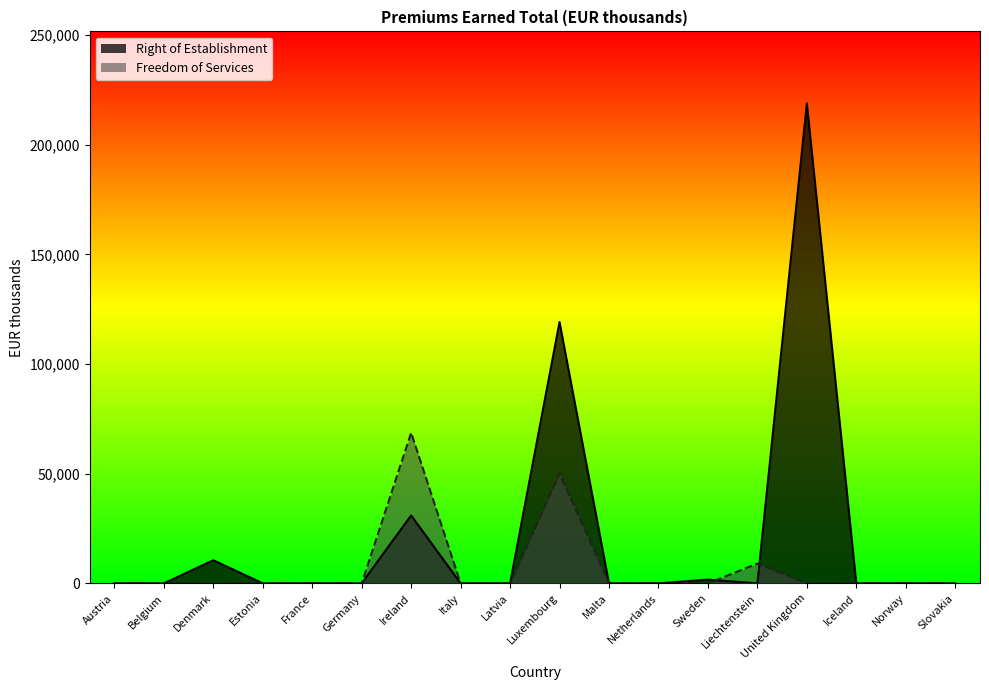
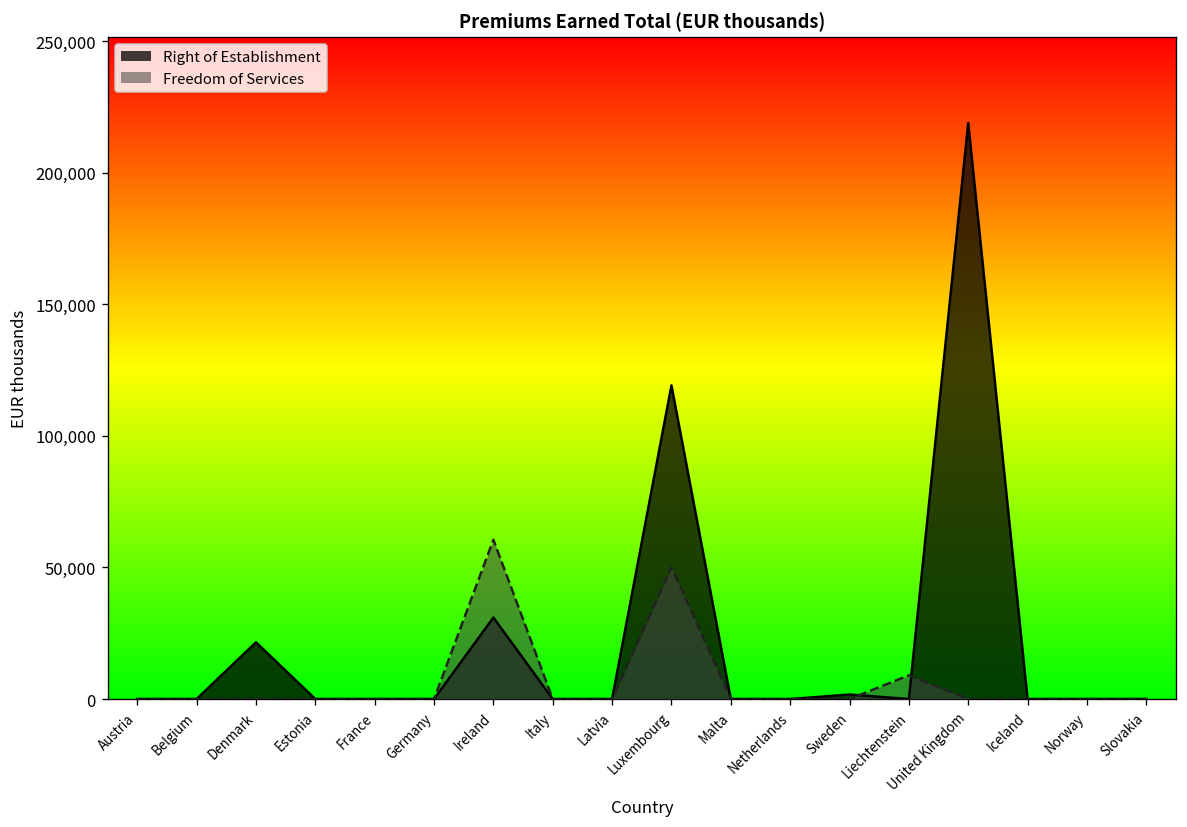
Right of Establishment, Denmark: 11,000 -> 22,000
Freedom of Services, Ireland: 69,000 -> 61,000
